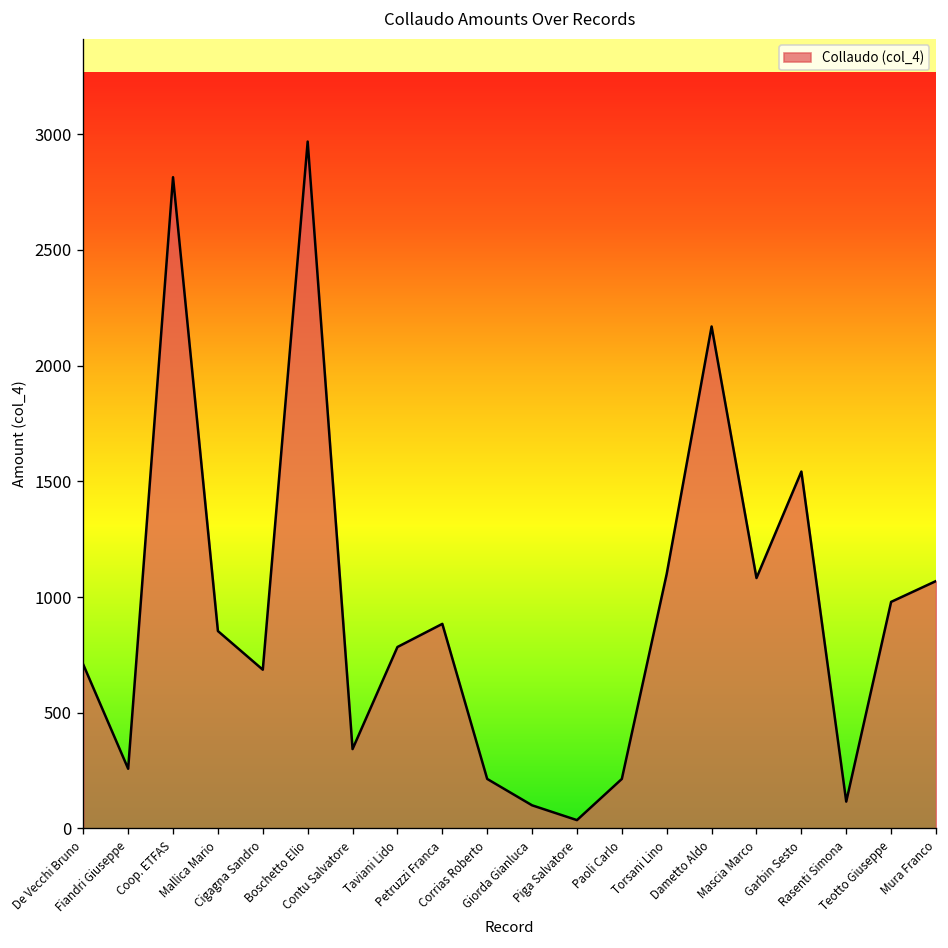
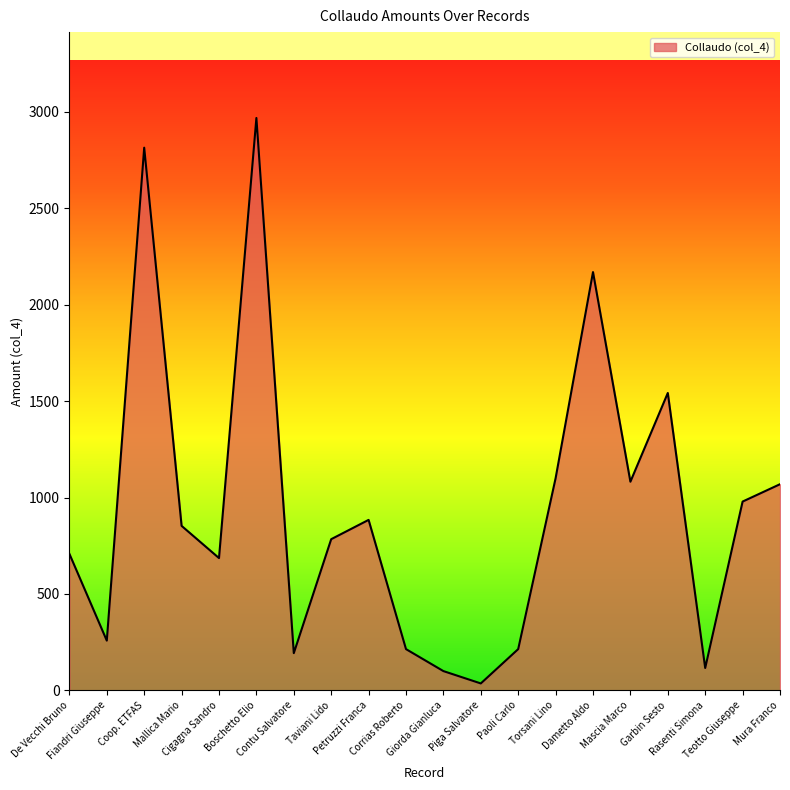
Contu Salvatore: 340 -> 190
